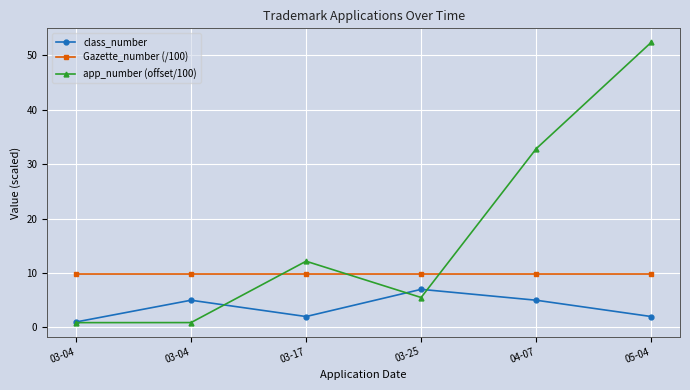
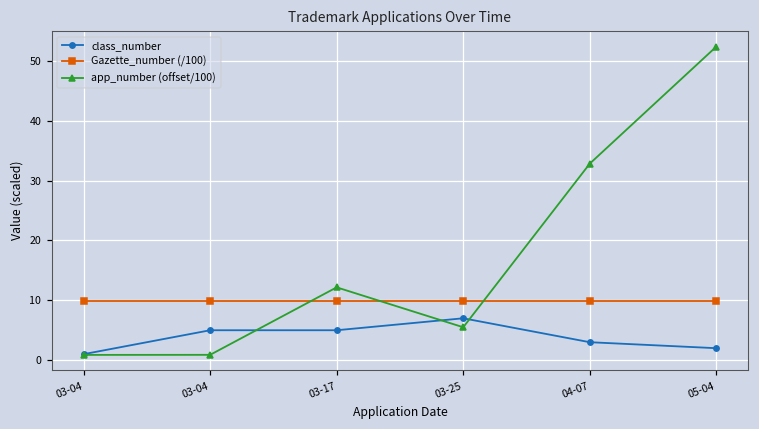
class_number, 03-17: 2 -> 5
class_number, 04-07: 5 -> 3
